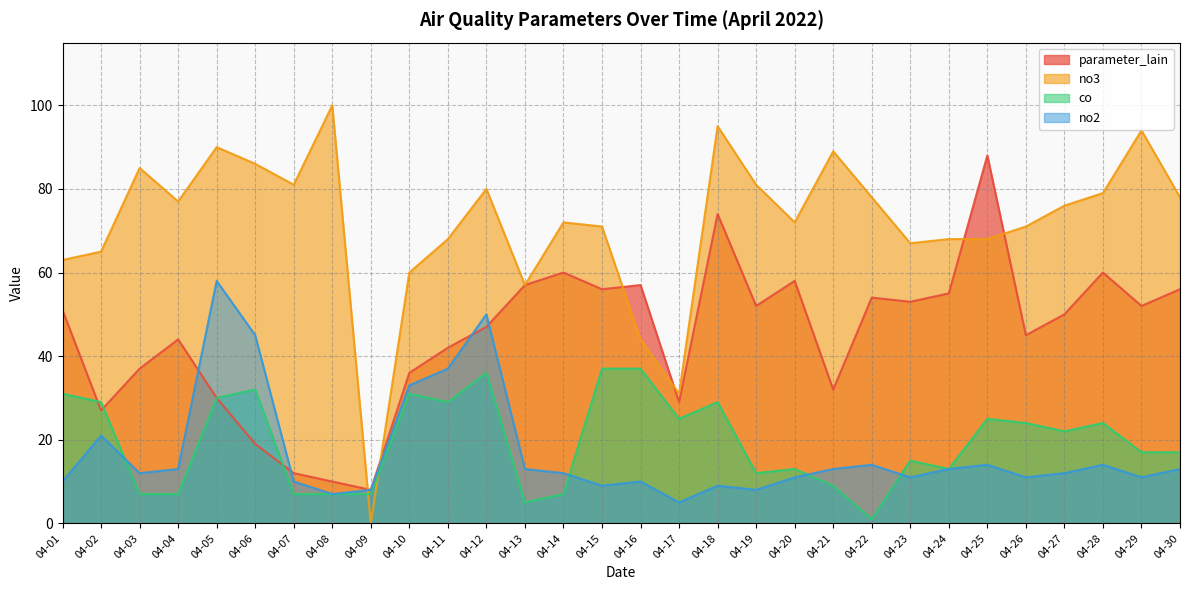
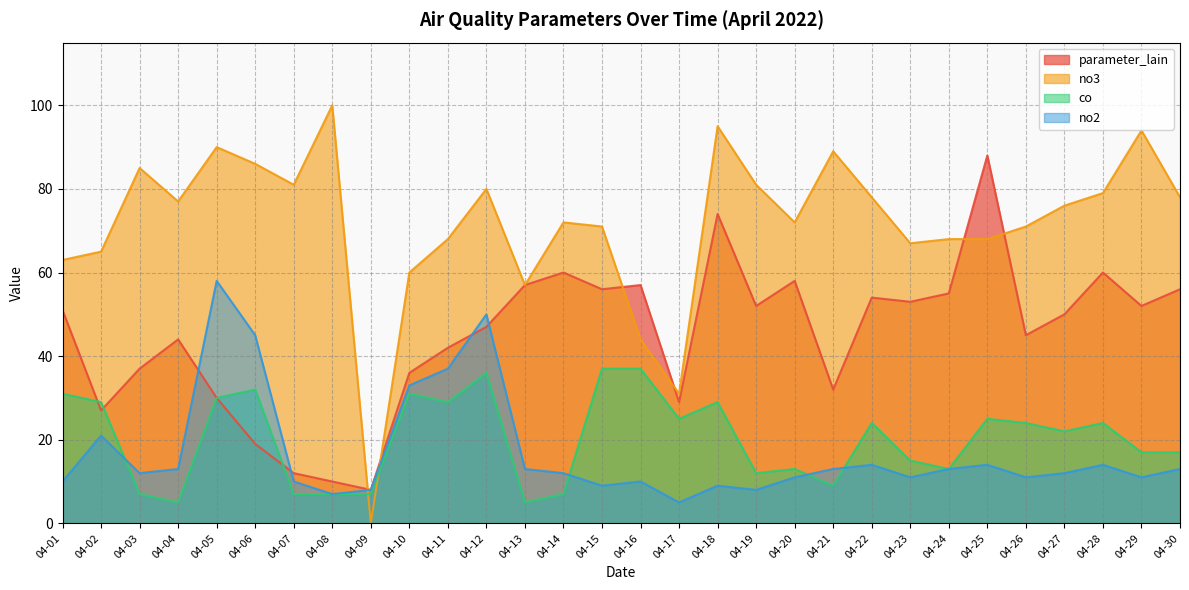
co, 04-04: 7 -> 5
co, 04-22: 1 -> 24
